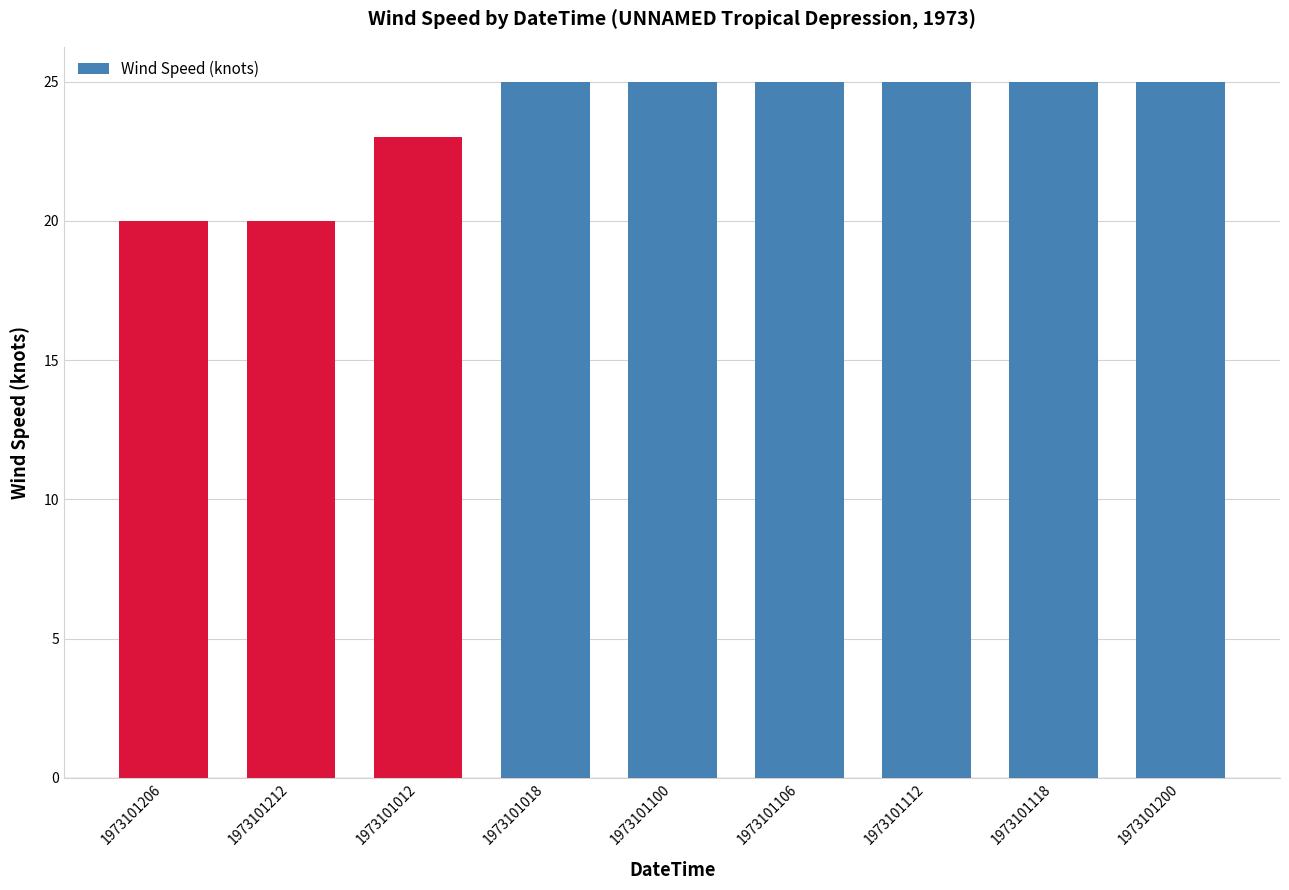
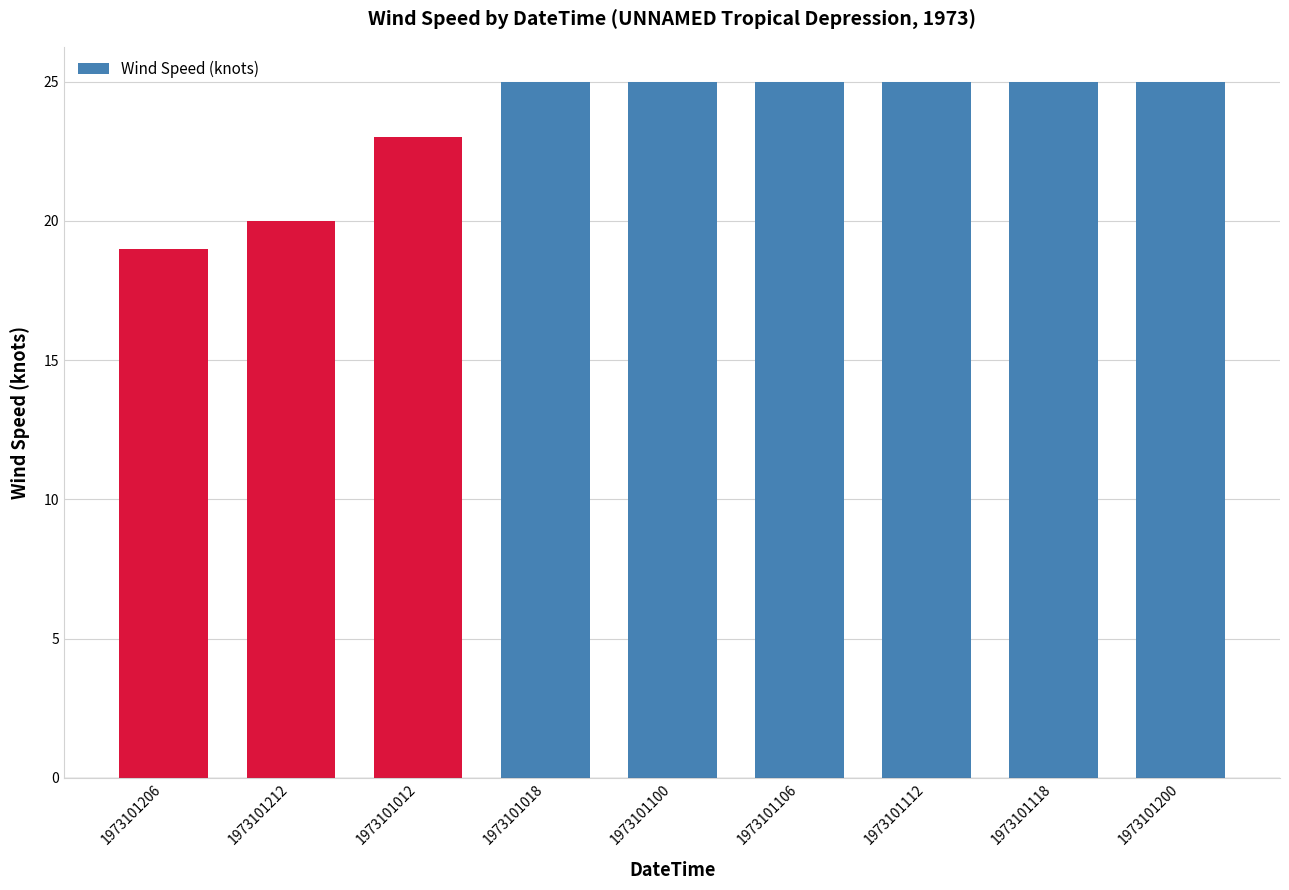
1973101206: 20 -> 19
